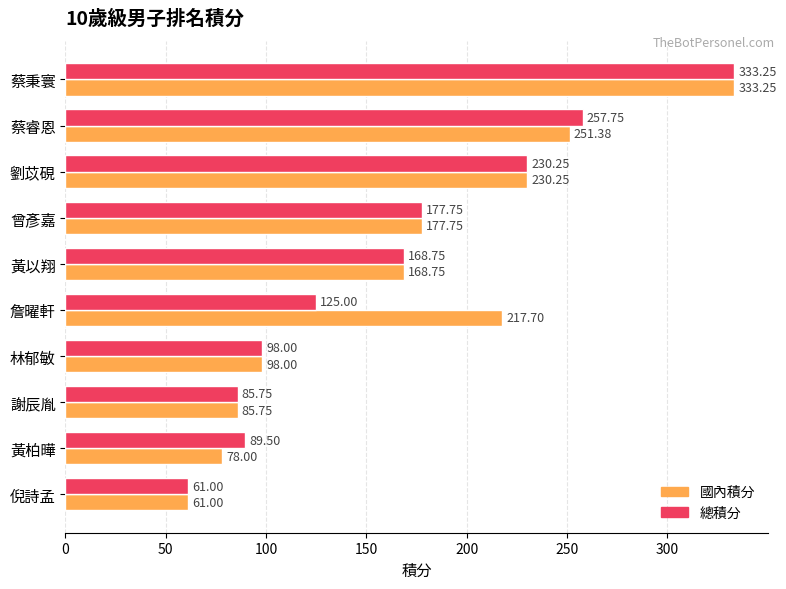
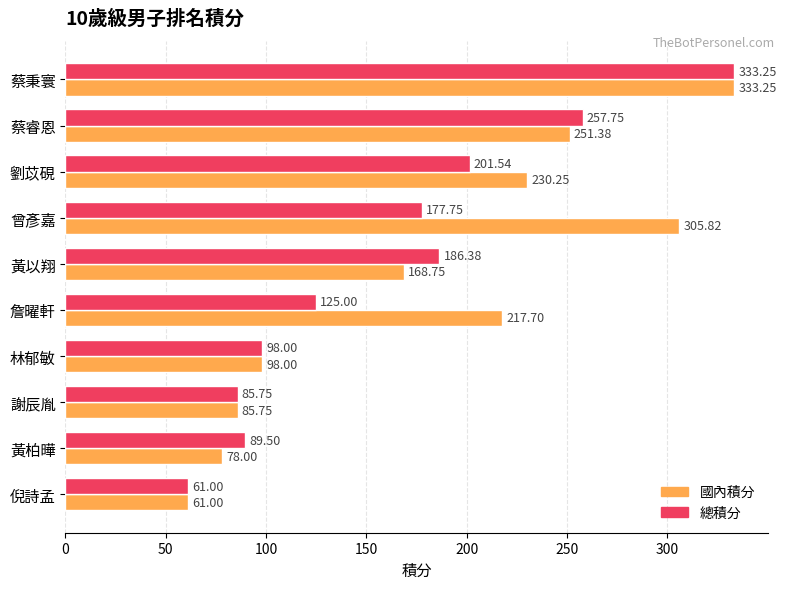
總積分, 劉苡硯: 230.25 -> 201.54
國內積分, 曾彥嘉: 177.75 -> 305.82
總積分, 黃以翔: 168.75 -> 186.38
